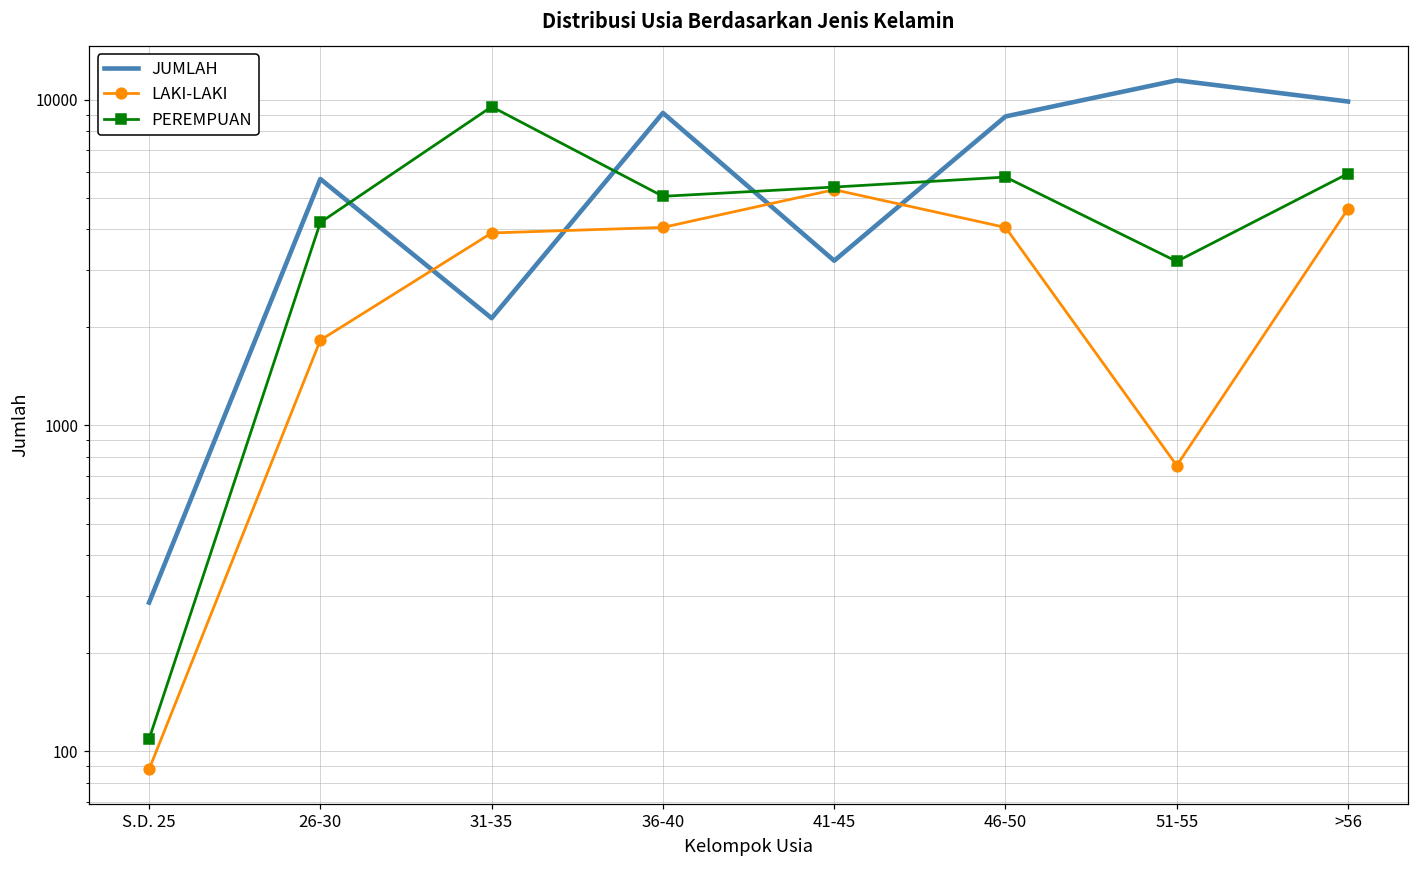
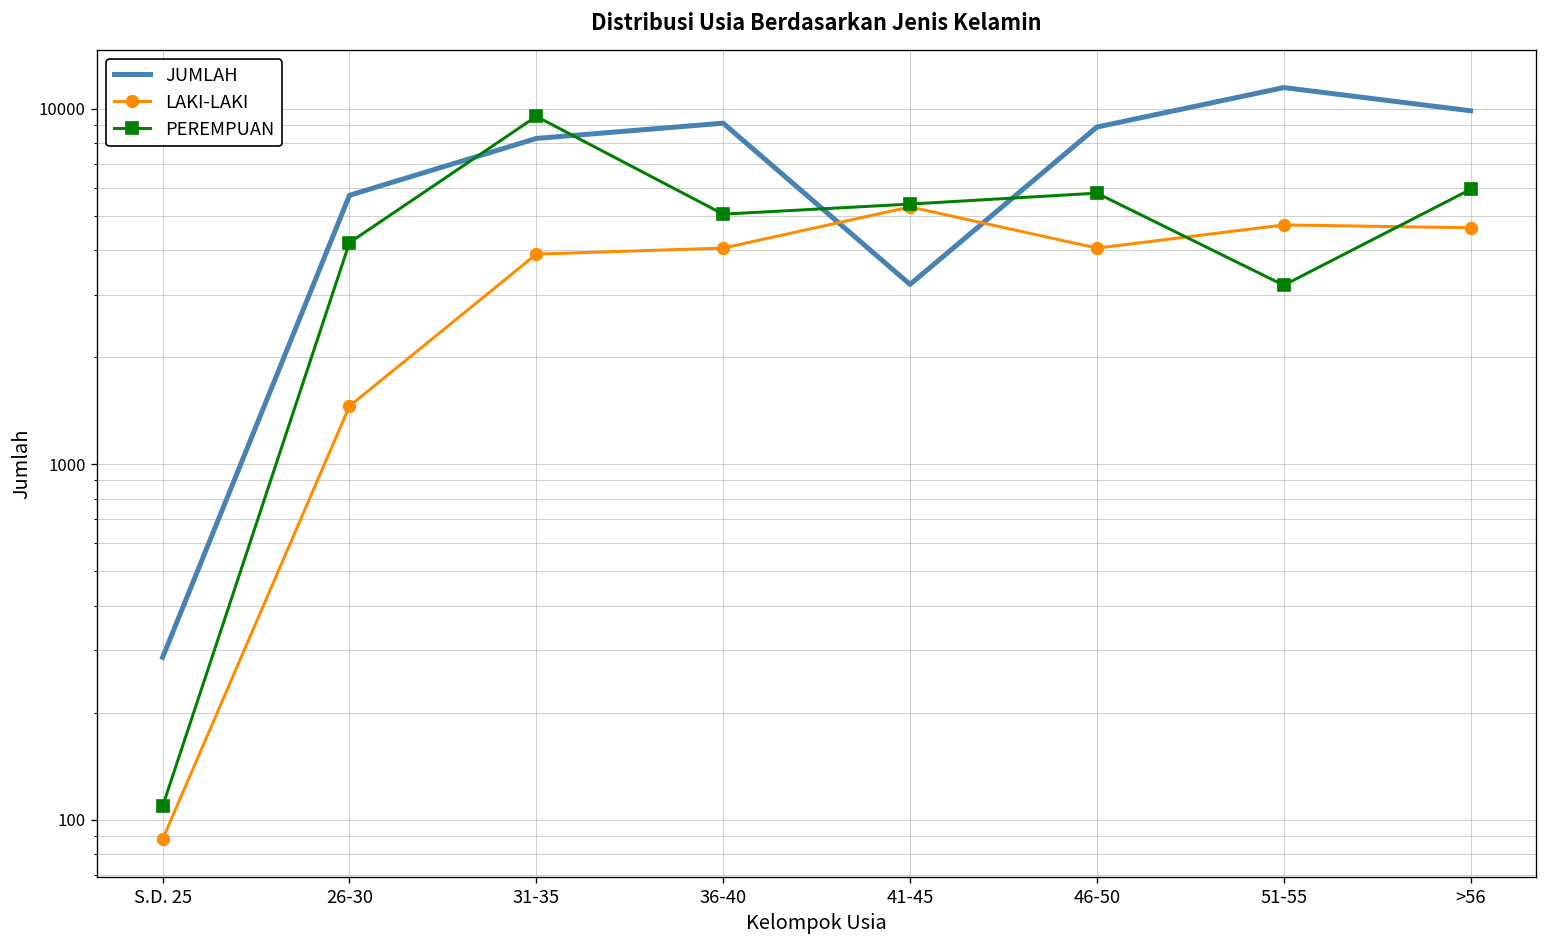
LAKI-LAKI, 26-30: 1800 -> 1500
JUMLAH, 31-35: 2100 -> 8200
LAKI-LAKI, 51-55: 750 -> 4700
